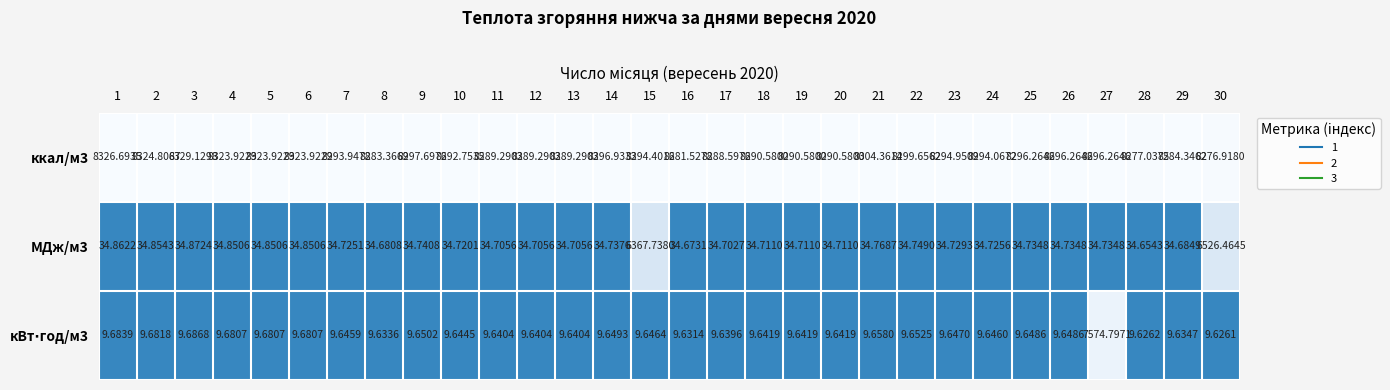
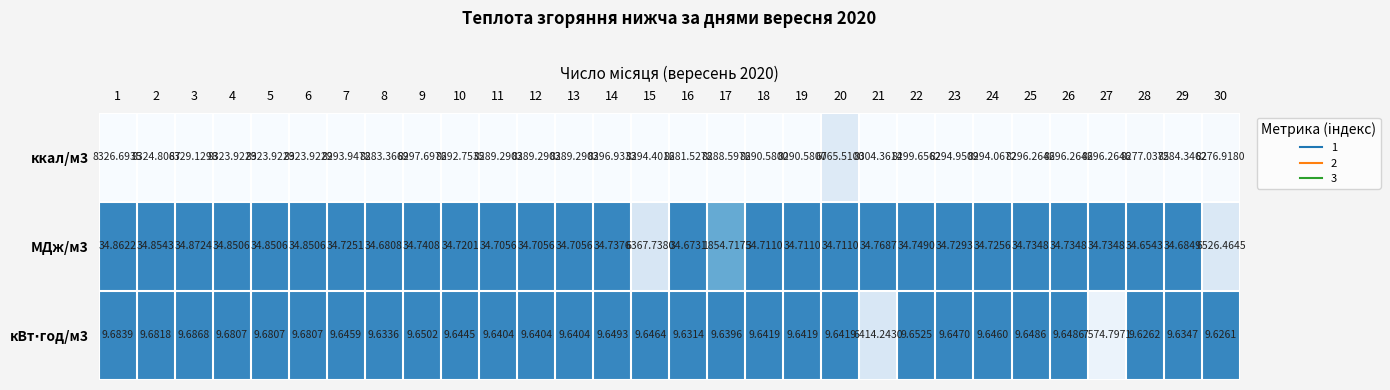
ккал/м3, 20: 8290.5800 -> 6765.5100
МДж/м3, 17: 34.7027 -> 1854.7175
кВт⋅год/м3, 21: 9.6580 -> 6414.2430
